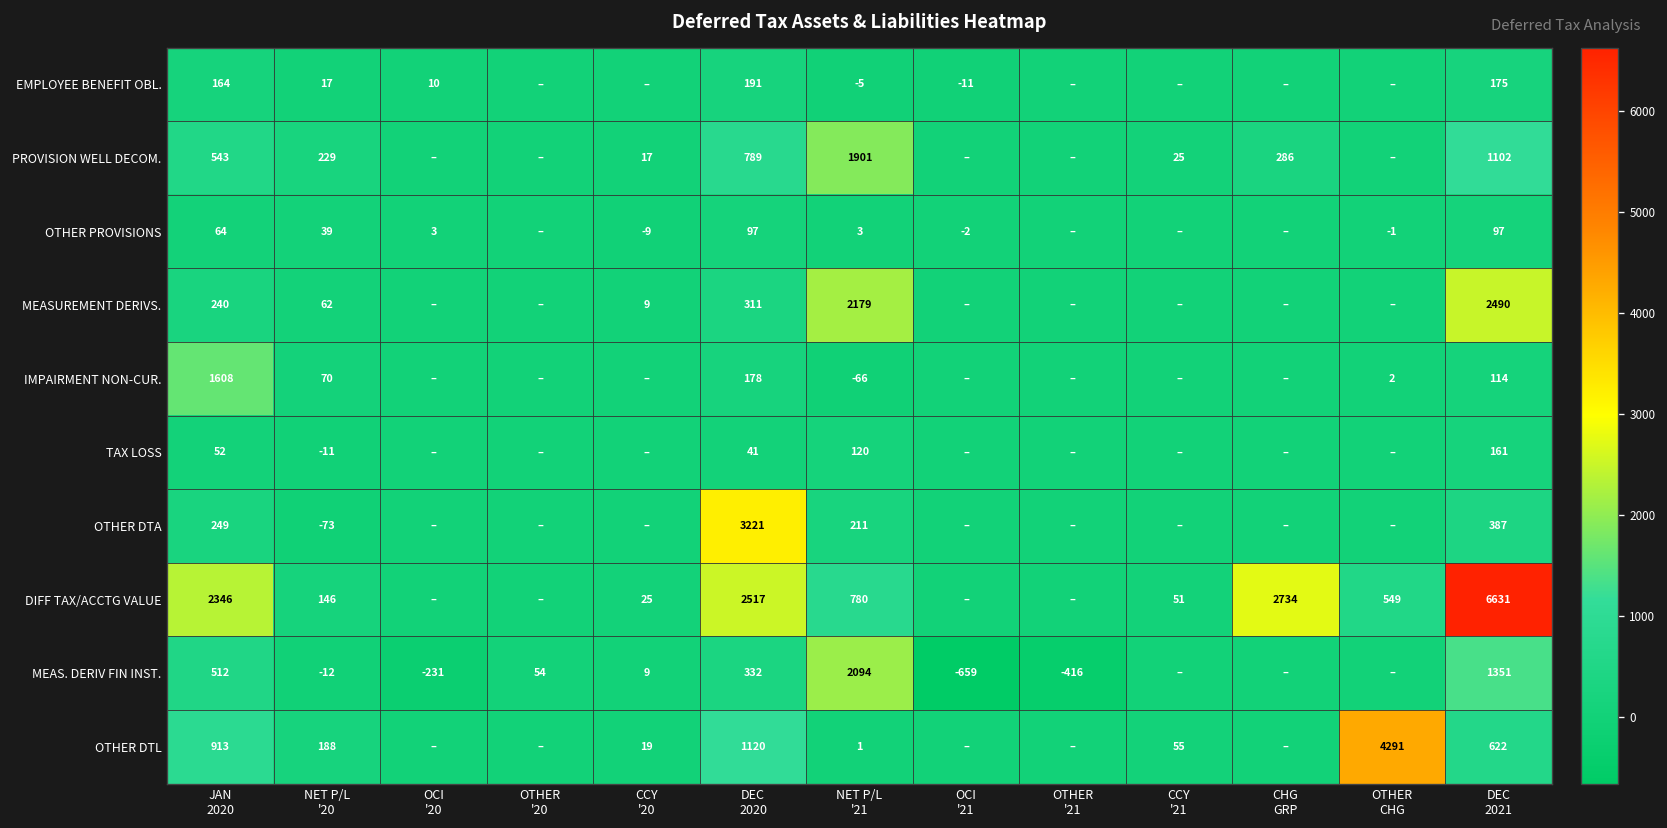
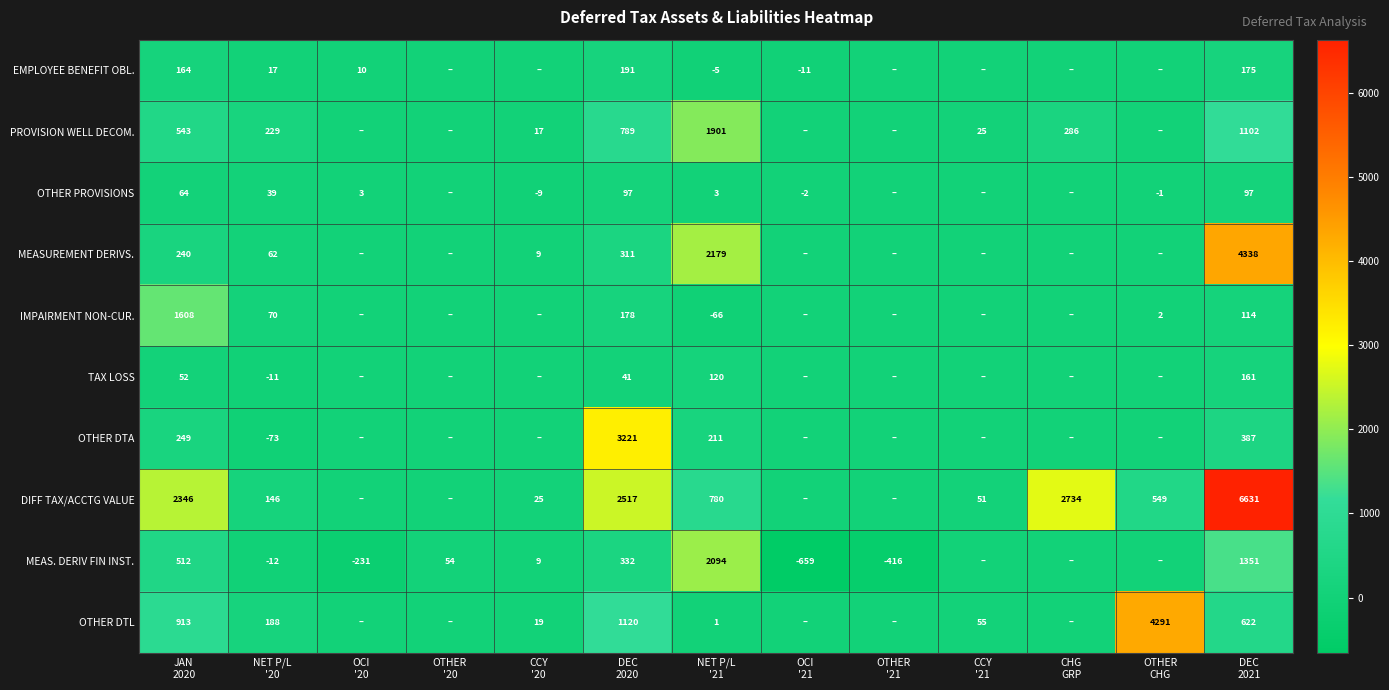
MEASUREMENT DERIVS., DEC 2021: 2490 -> 4338
